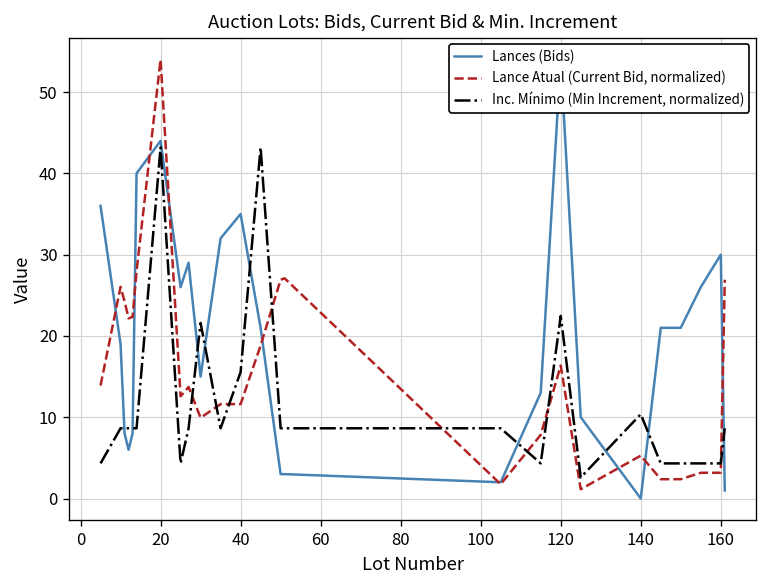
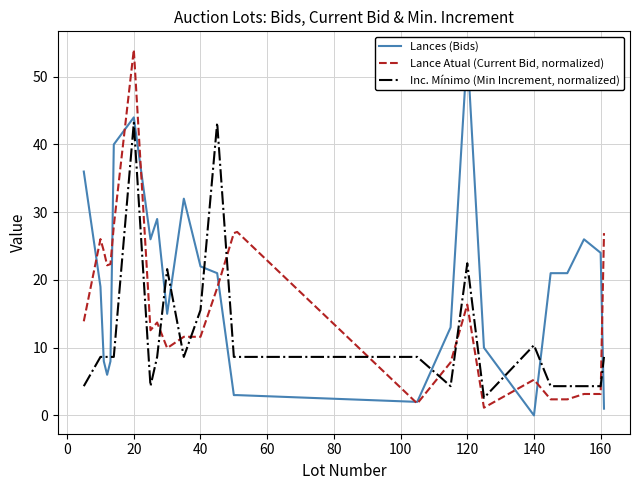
Lances (Bids), 40: 35 -> 22
Lances (Bids), 160: 30 -> 24
